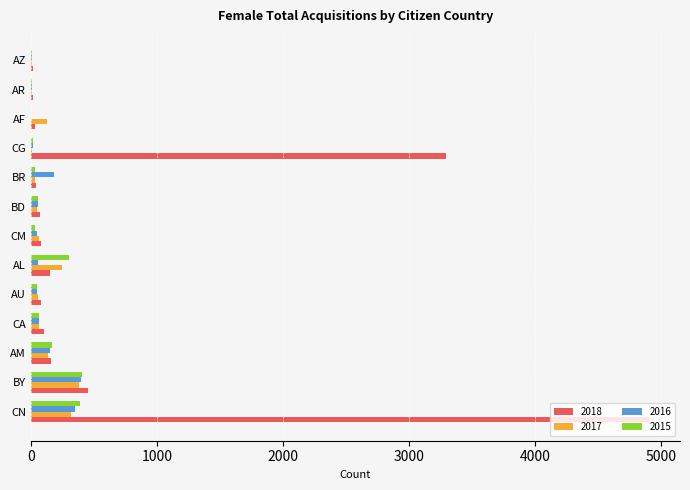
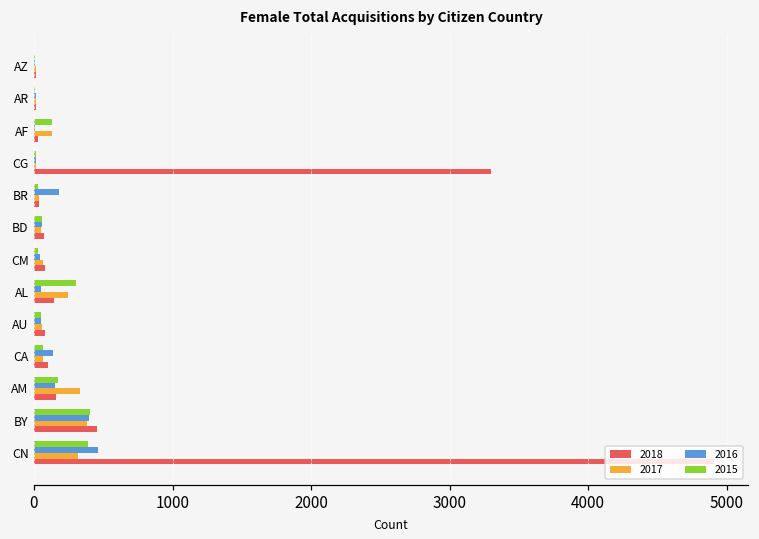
2015, AF: 0 -> 130
2016, CA: 70 -> 140
2017, AM: 140 -> 330
2016, CN: 350 -> 460
